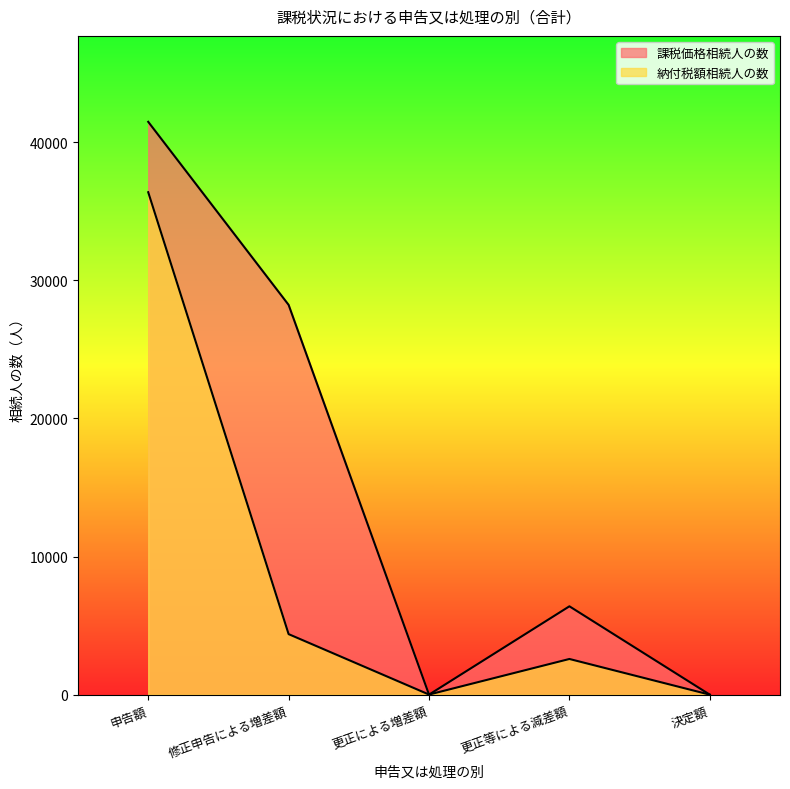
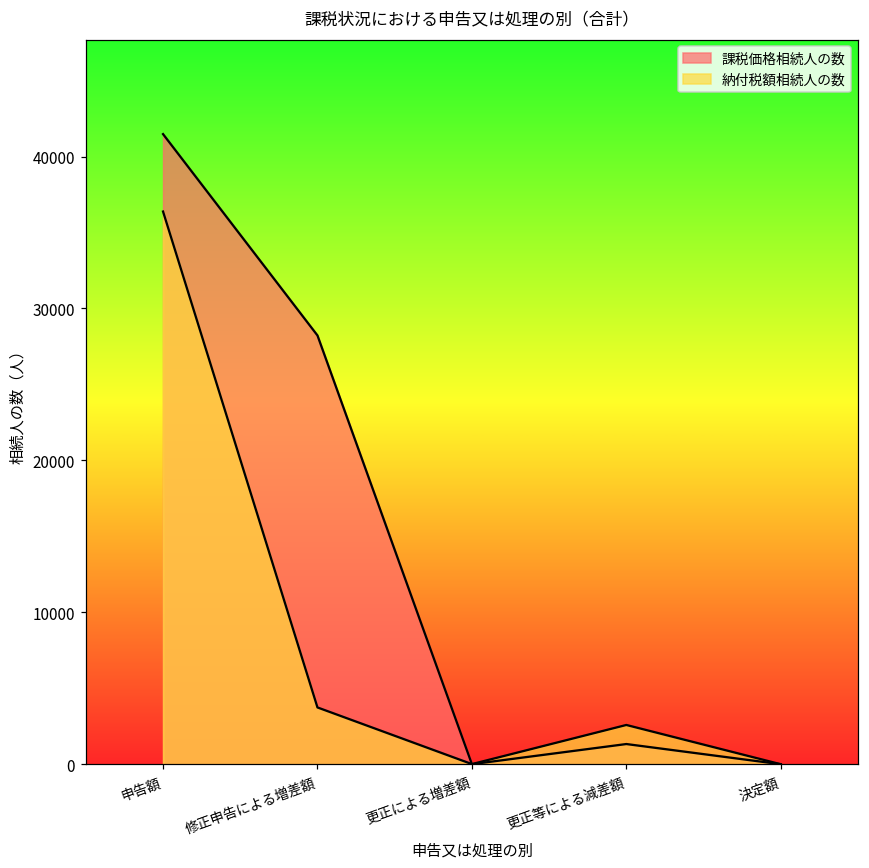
納付税額相続人の数, 修正申告による増差額: 4400 -> 3700
課税価格相続人の数, 更正等による減差額: 6400 -> 1300
